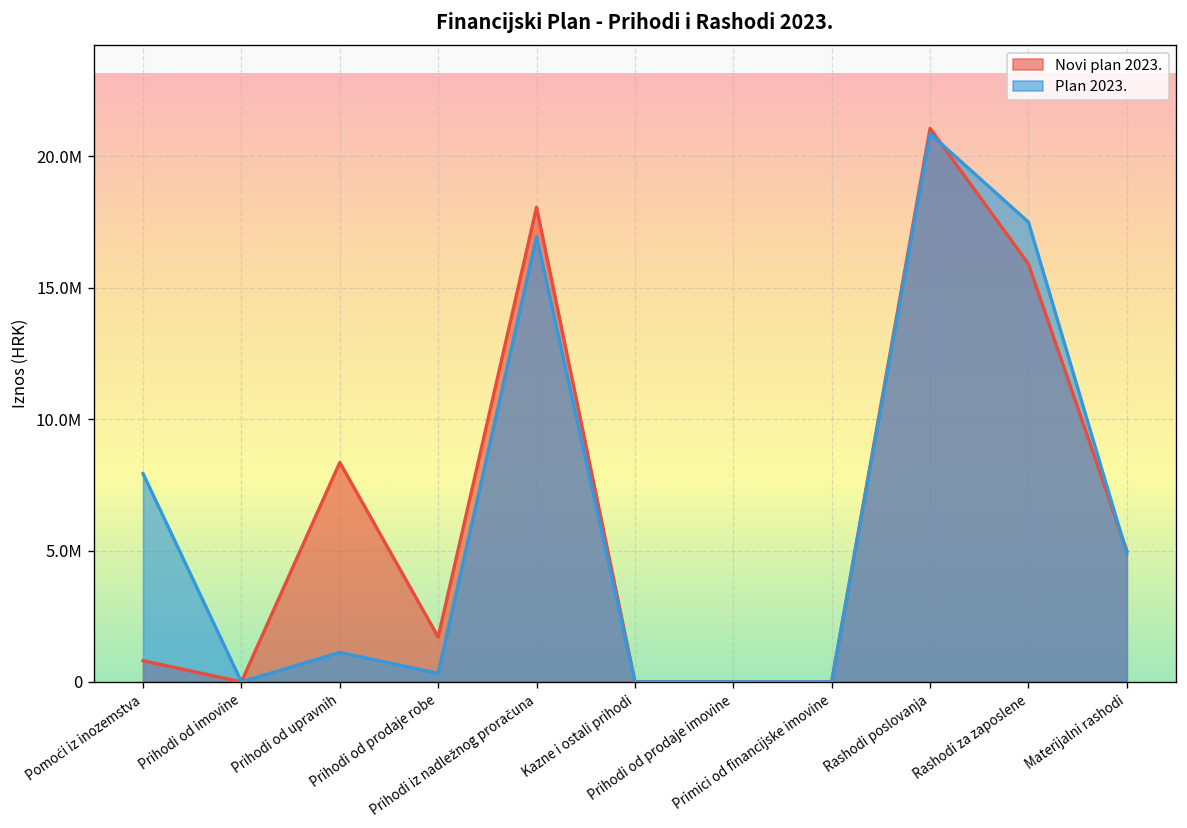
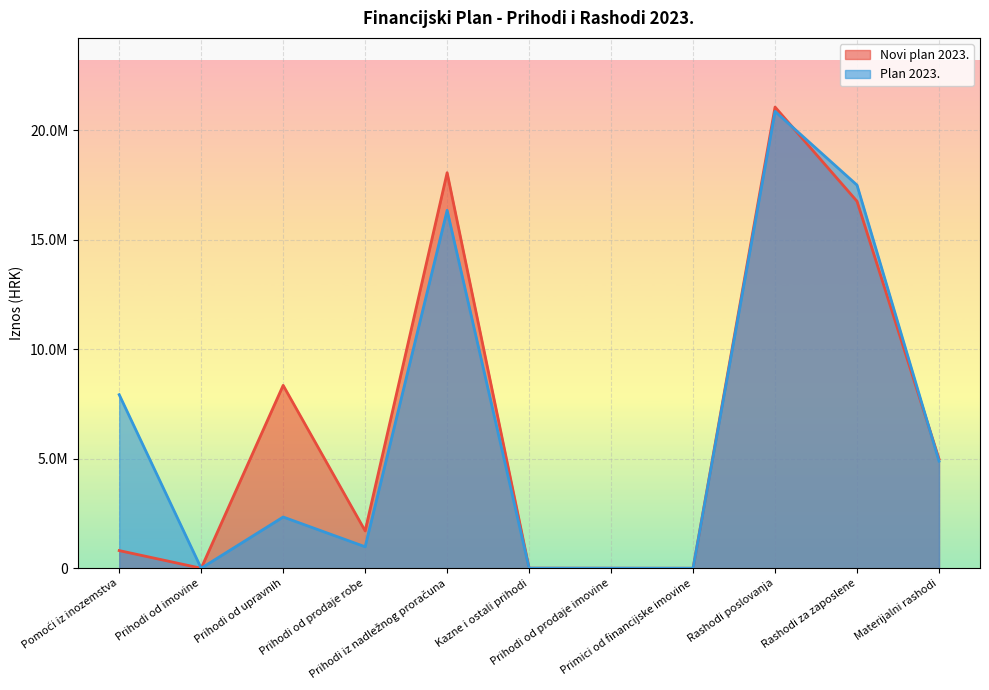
Plan 2023., Prihodi od upravnih: 1100000 -> 2300000
Plan 2023., Prihodi od prodaje robe: 300000 -> 1000000
Plan 2023., Prihodi iz nadležnog proračuna: 16900000 -> 16300000
Novi plan 2023., Rashodi za zaposlene: 15900000 -> 16800000
